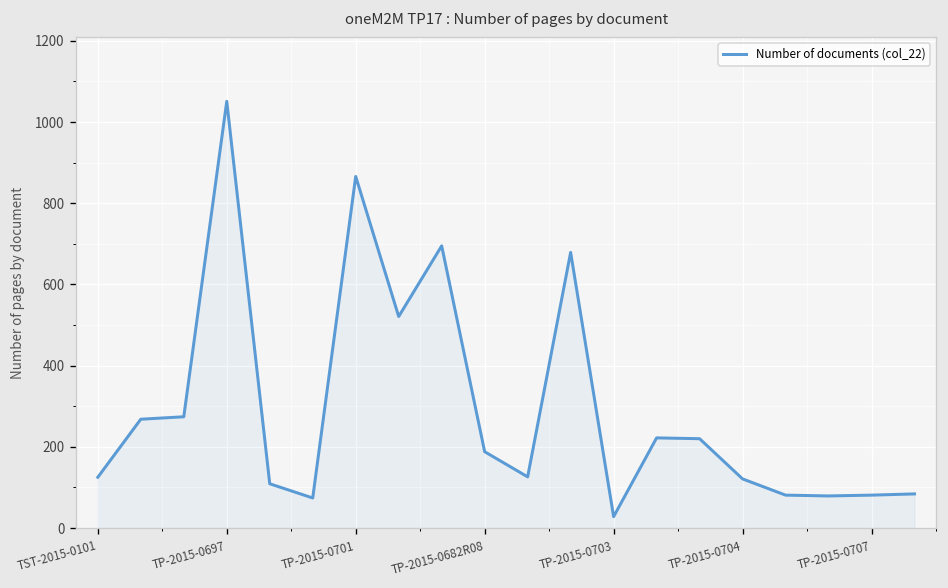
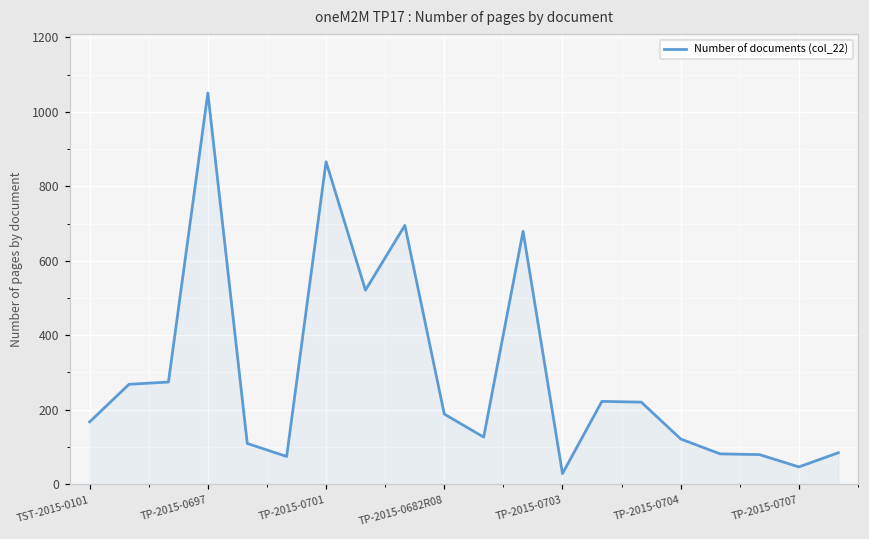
TST-2015-0101: 130 -> 170
TP-2015-0707: 80 -> 50
